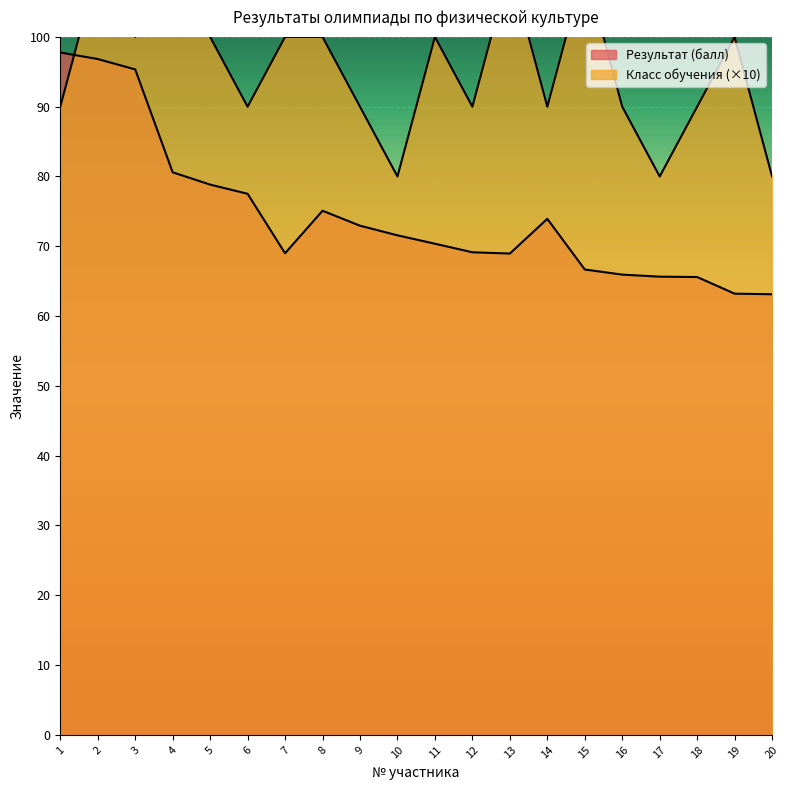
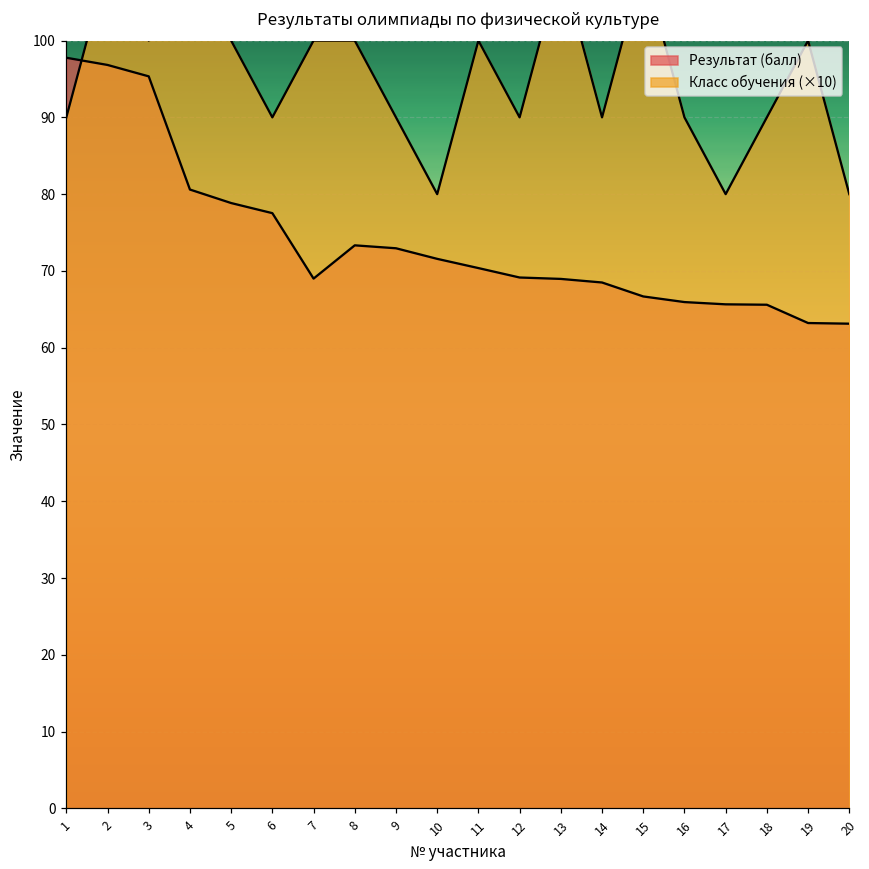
Результат (балл), 8: 75 -> 73
Результат (балл), 14: 74 -> 68
